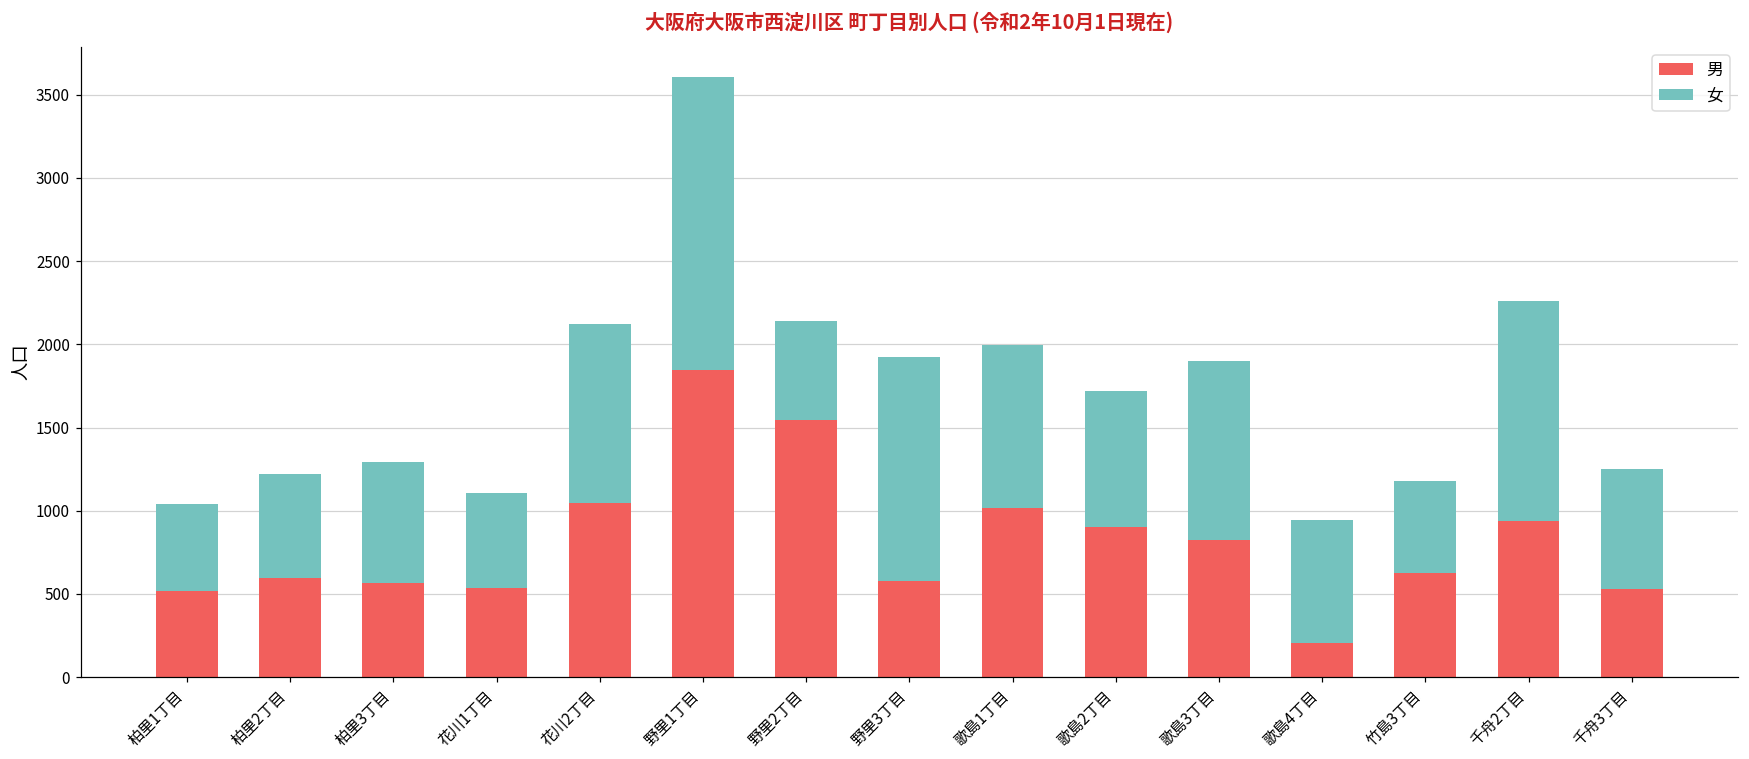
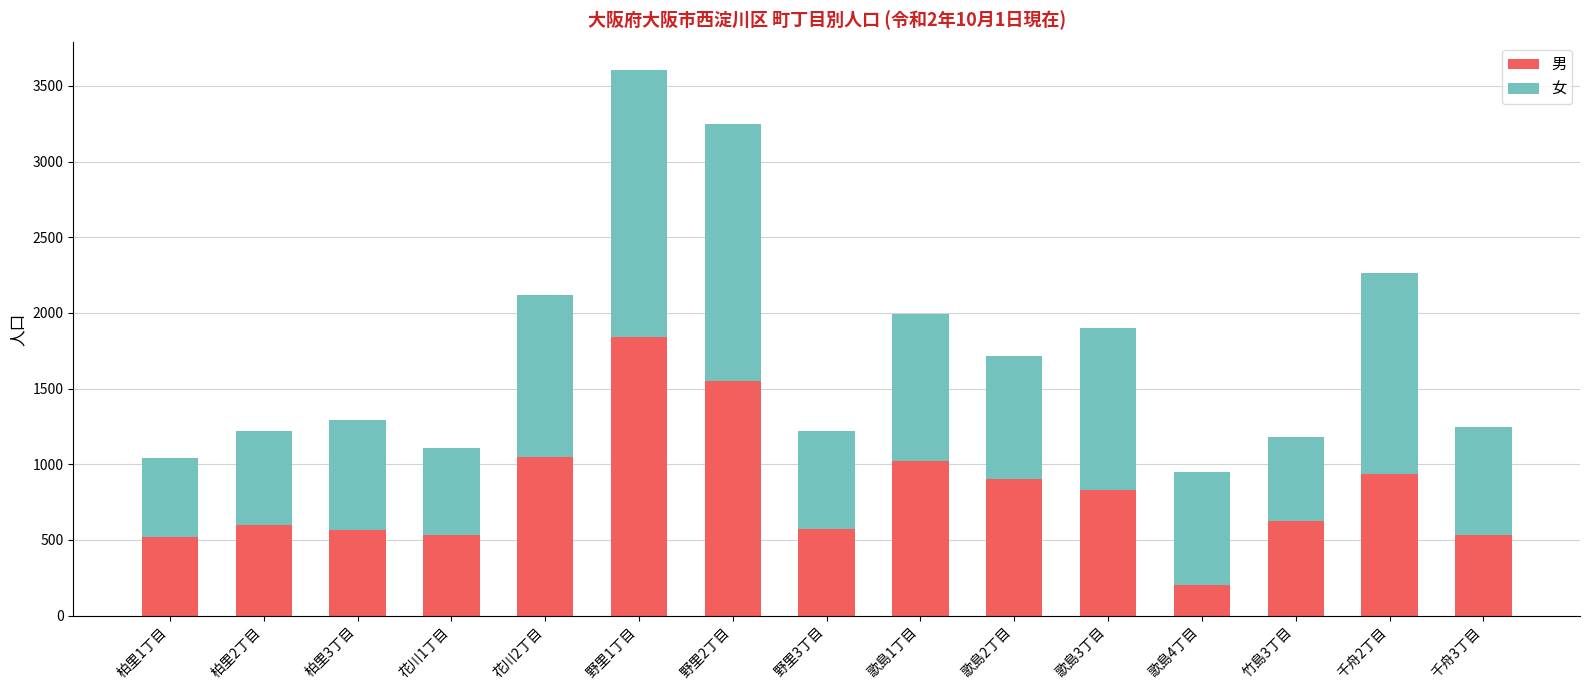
女, 野里2丁目: 590 -> 1700
女, 野里3丁目: 1350 -> 640
